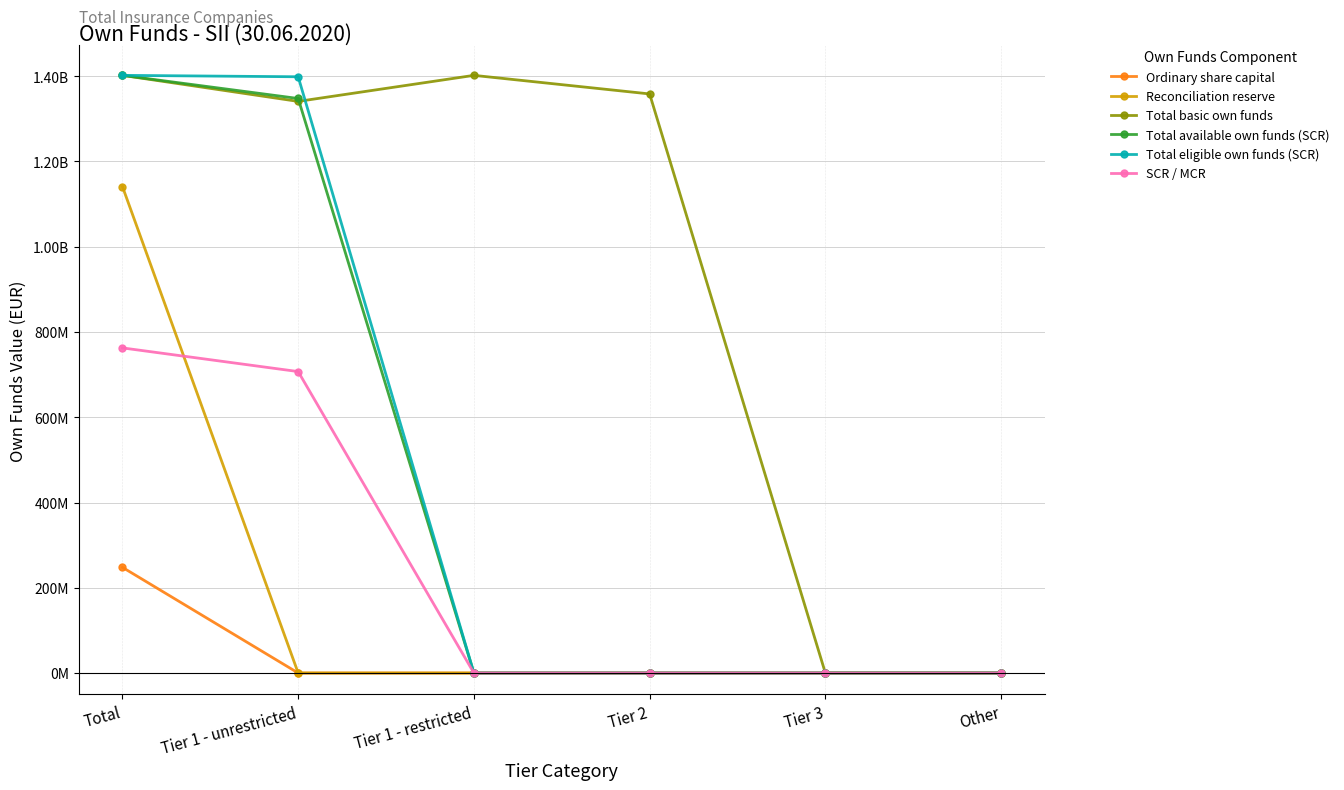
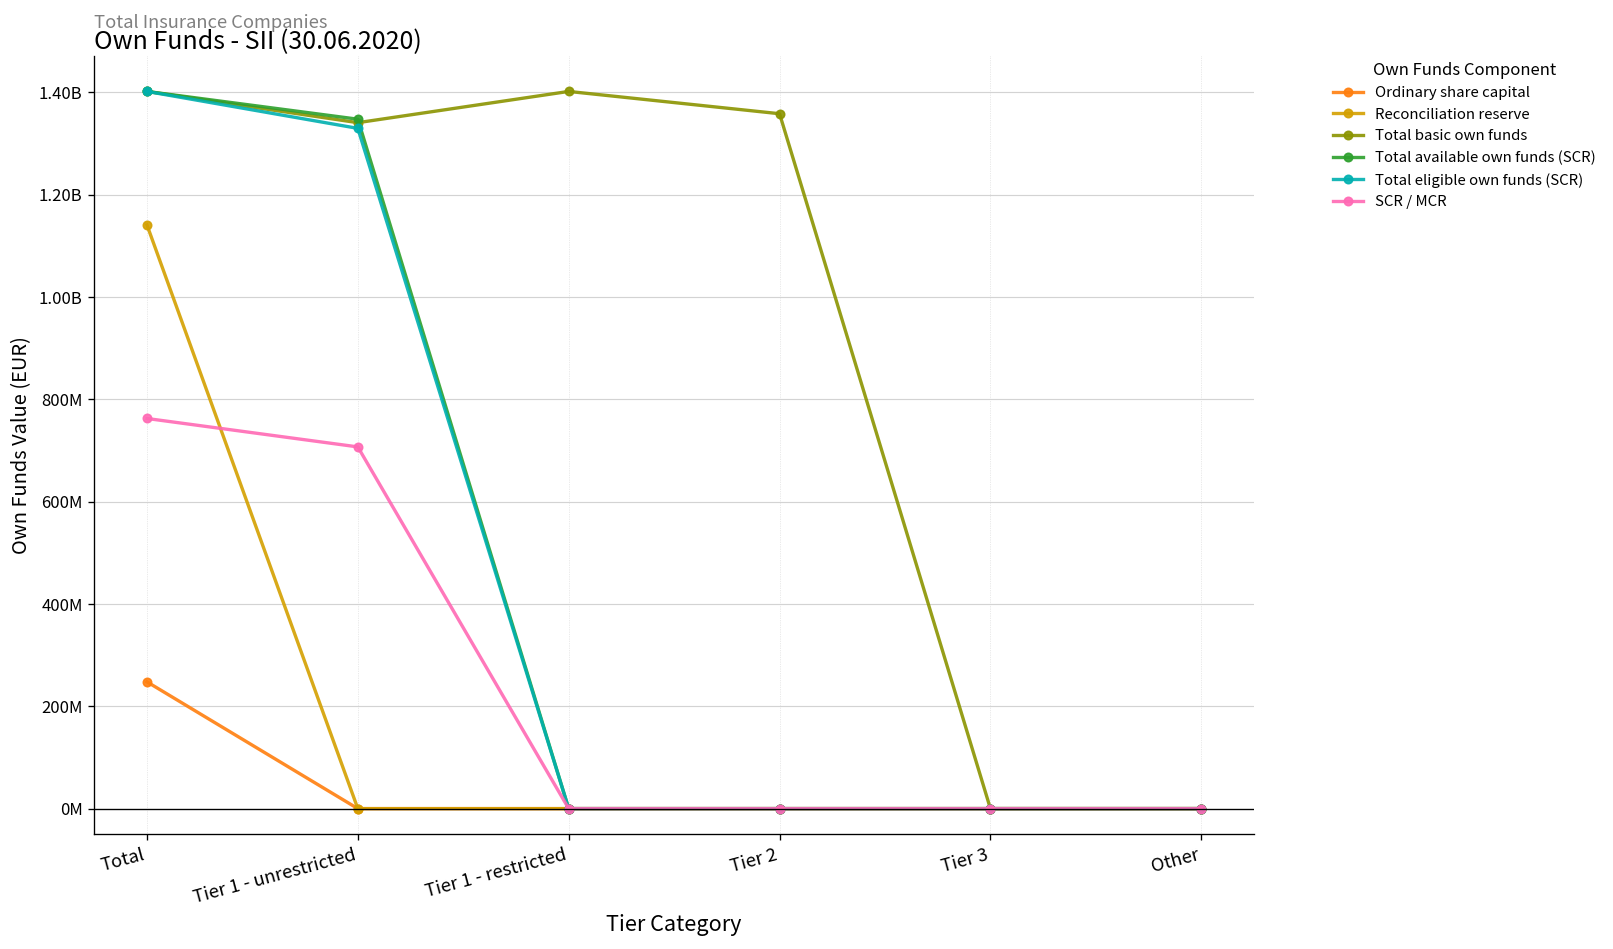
Total eligible own funds (SCR), Tier 1 - unrestricted: 1400000000 -> 1330000000
